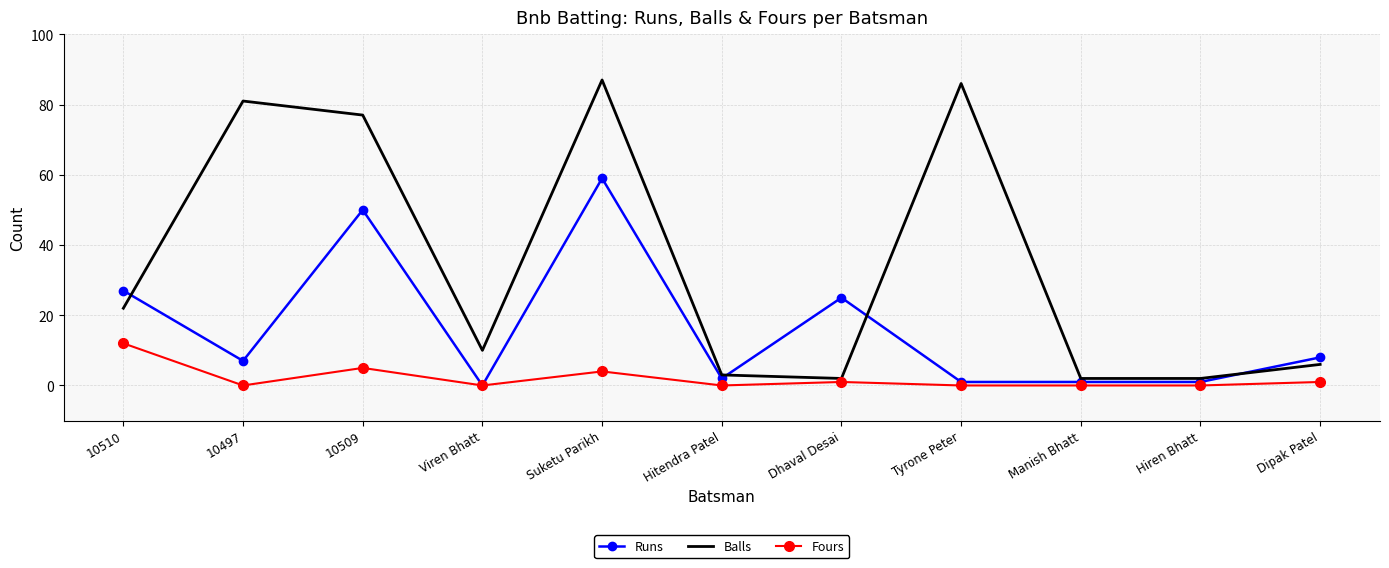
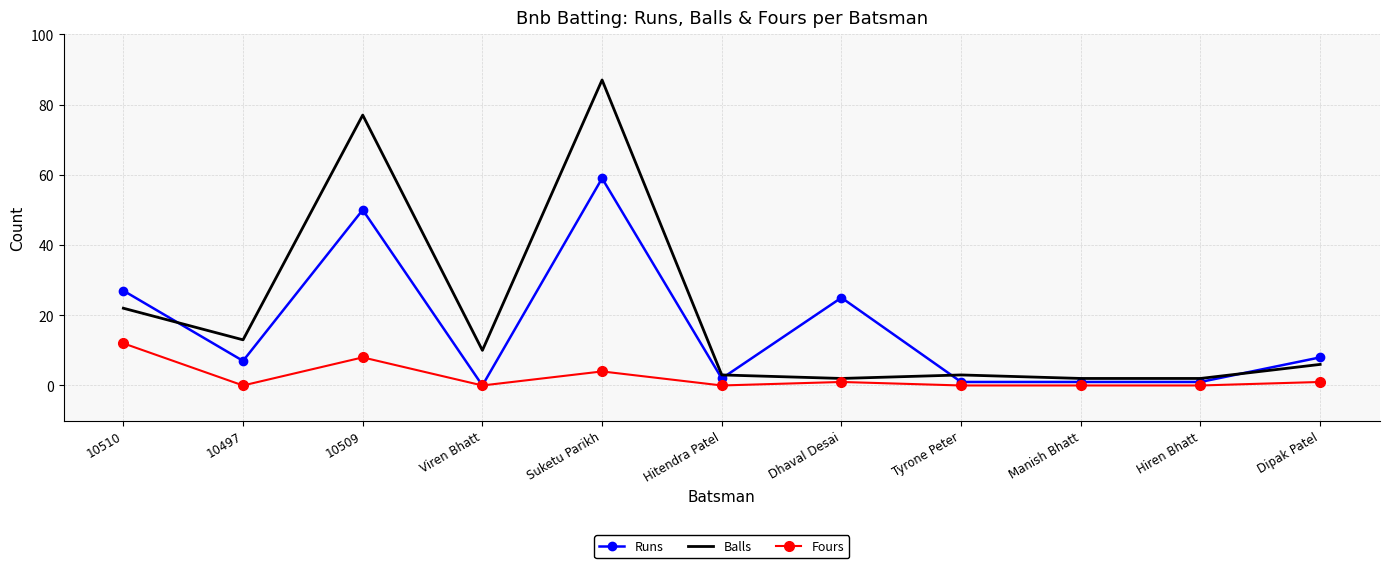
Balls, 10497: 81 -> 13
Fours, 10509: 5 -> 8
Balls, Tyrone Peter: 86 -> 3
